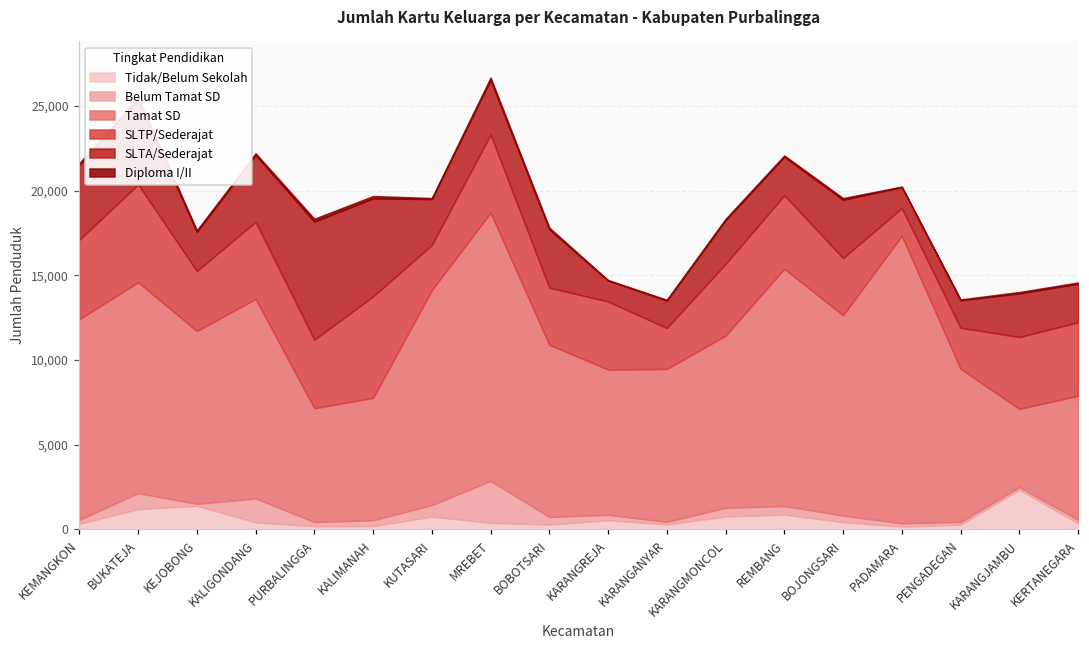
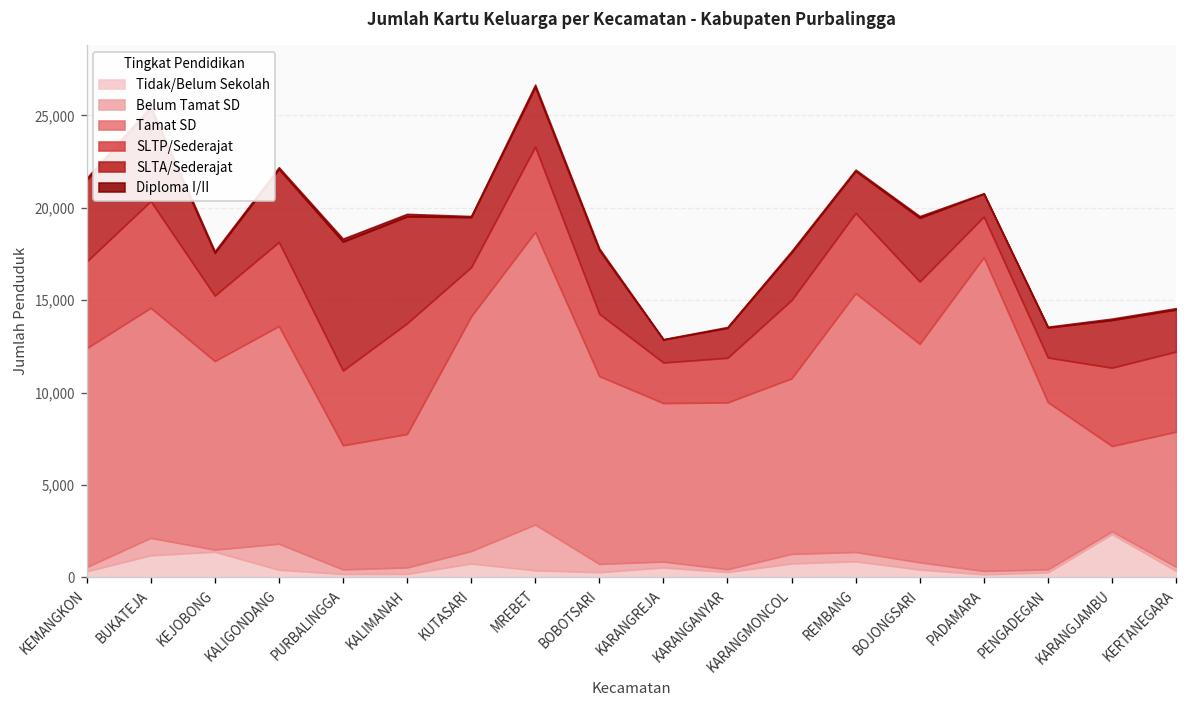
SLTP/Sederajat, KARANGREJA: 4,000 -> 2,200
Tamat SD, KARANGMONCOL: 10,200 -> 9,500
SLTP/Sederajat, PADAMARA: 1,600 -> 2,200
